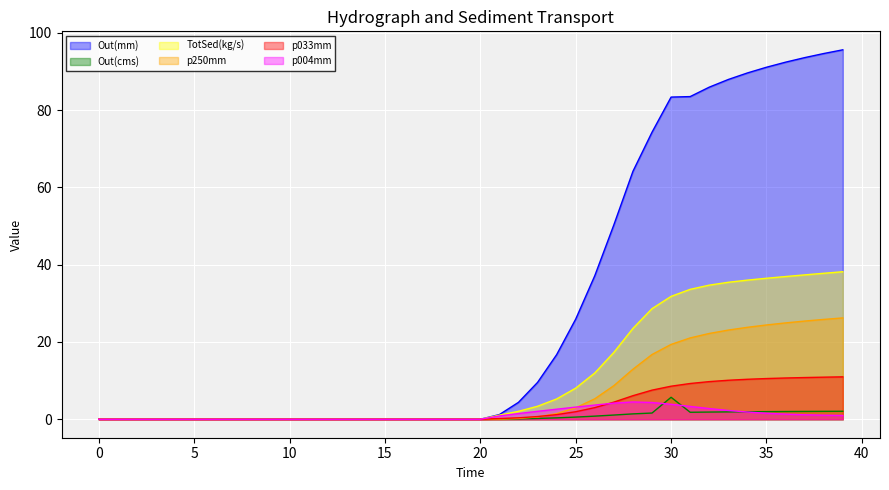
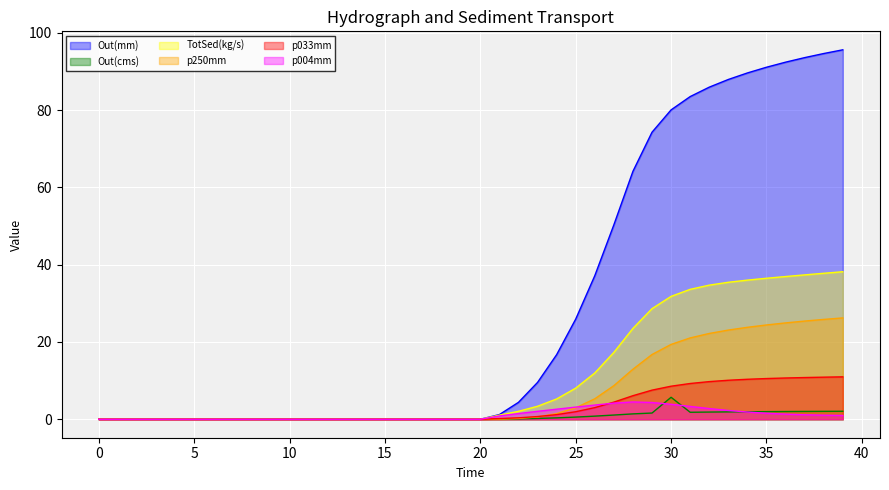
Out(mm), 30: 83 -> 80
